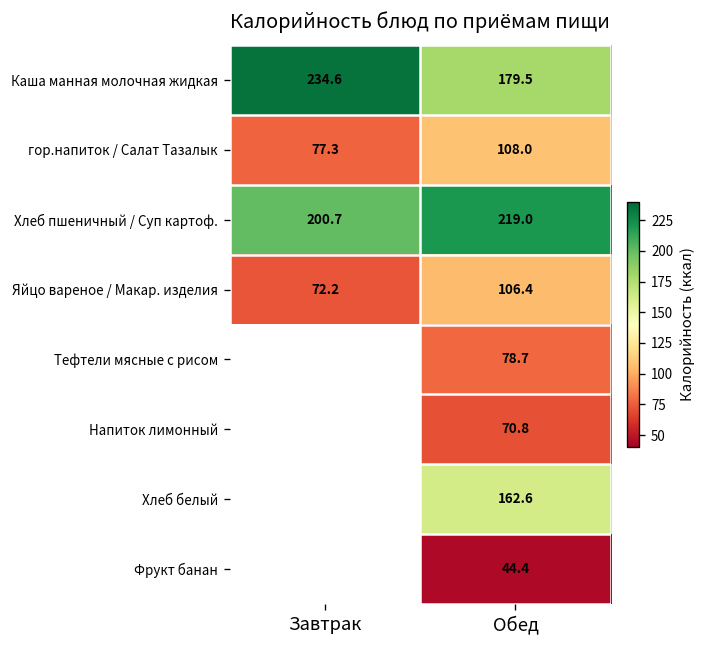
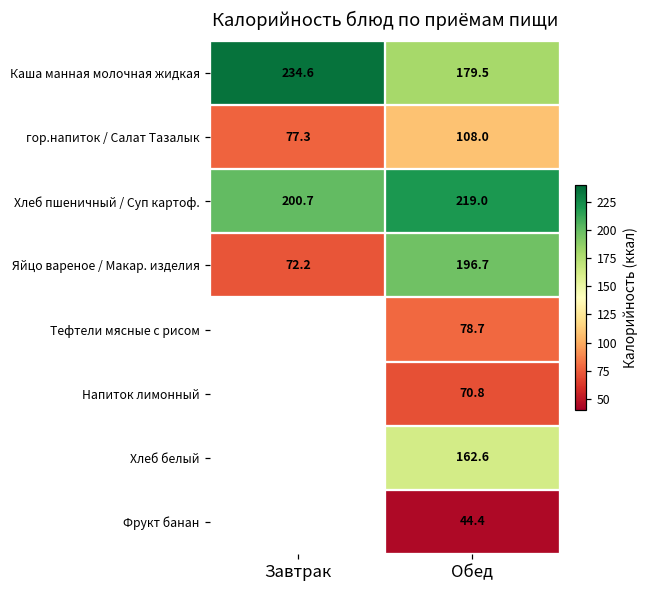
Яйцо вареное / Макар. изделия, Обед: 106.4 -> 196.7
